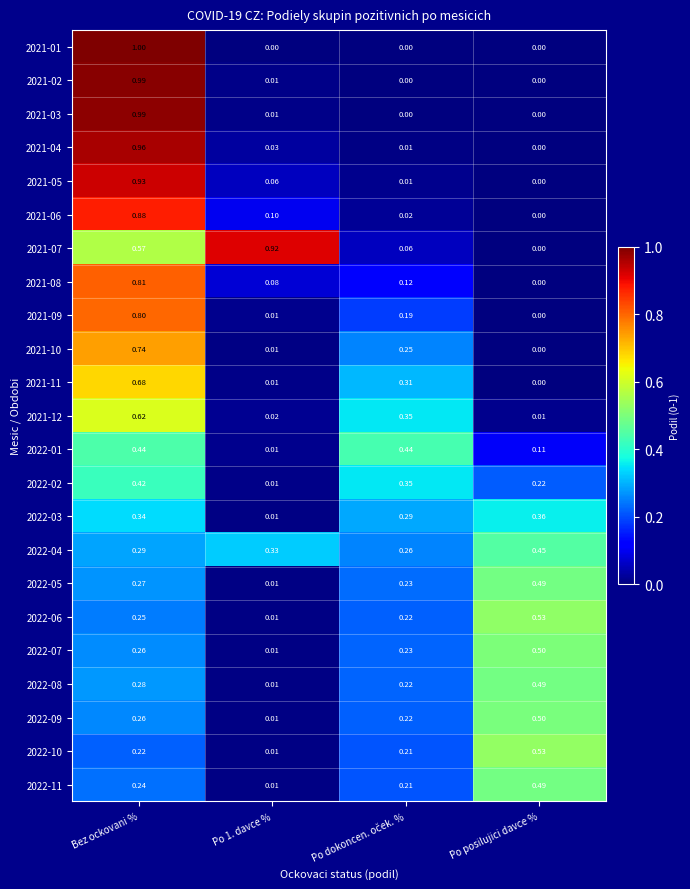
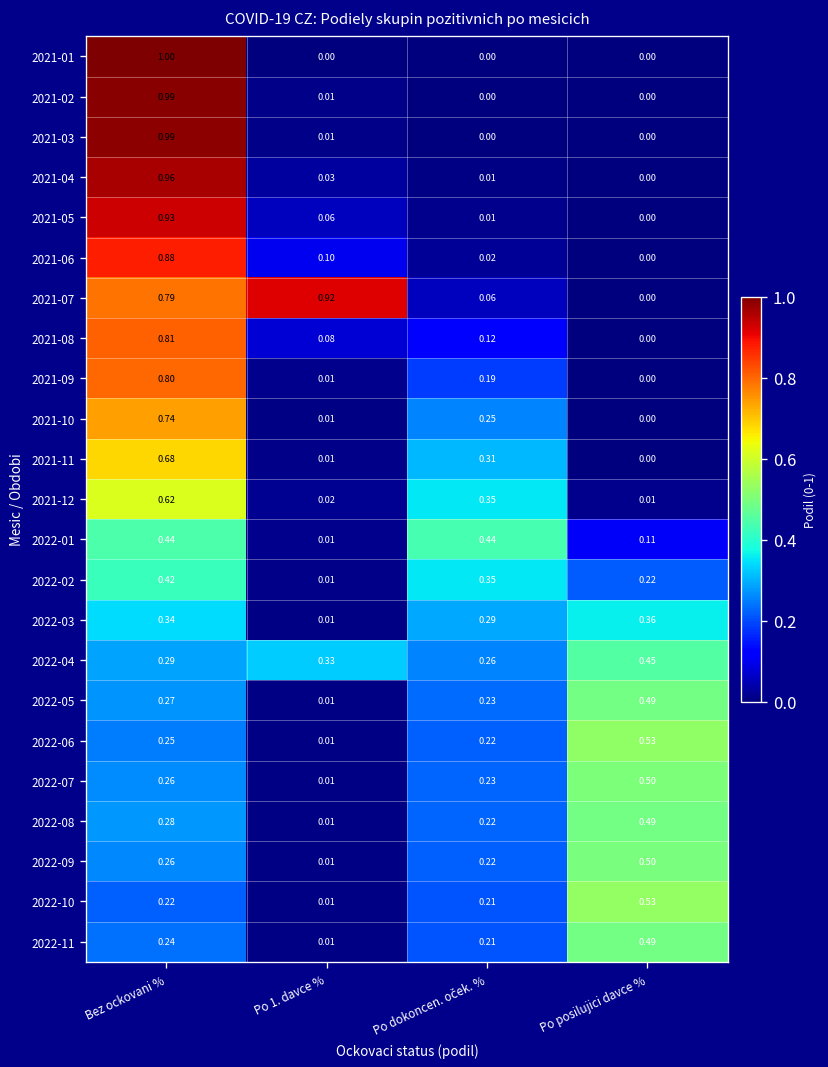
2021-07, Bez ockovani %: 0.57 -> 0.79
